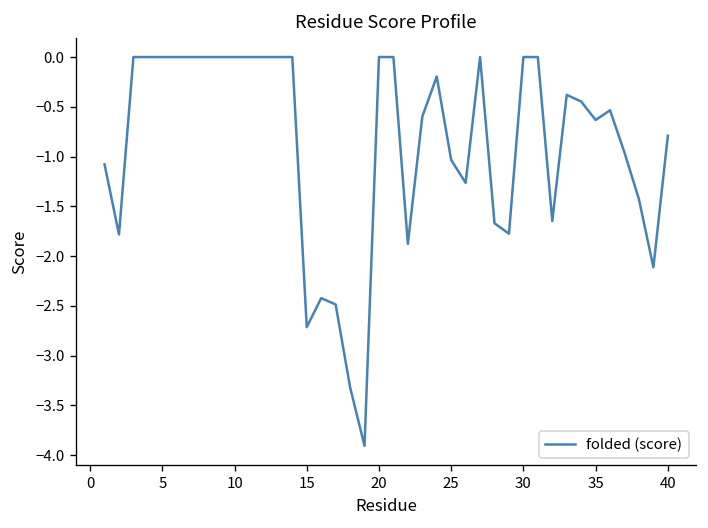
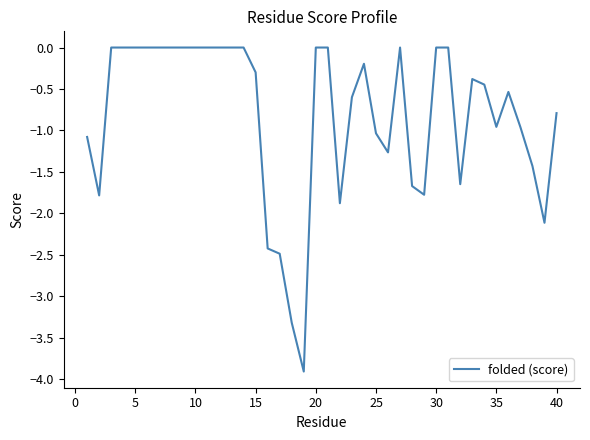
15: -2.7 -> -0.3
35: -0.6 -> -1.0
